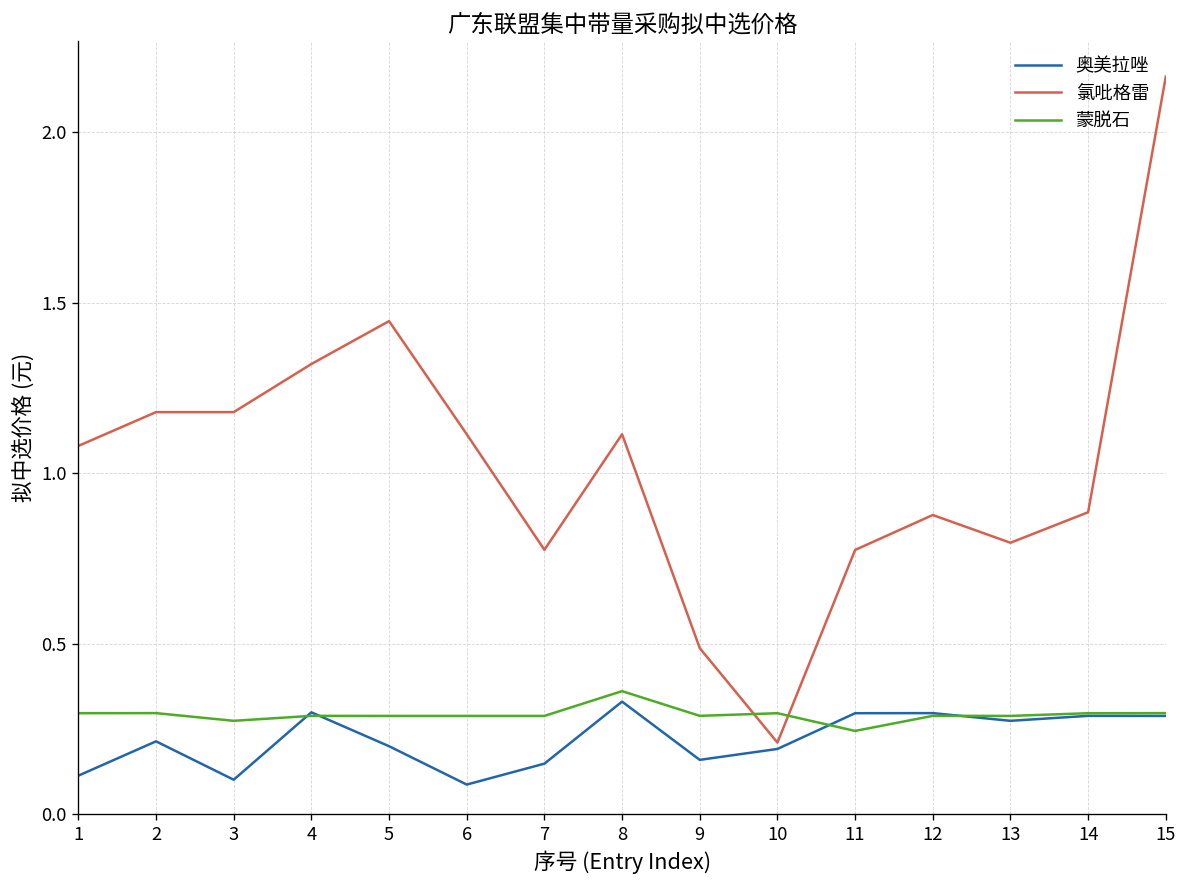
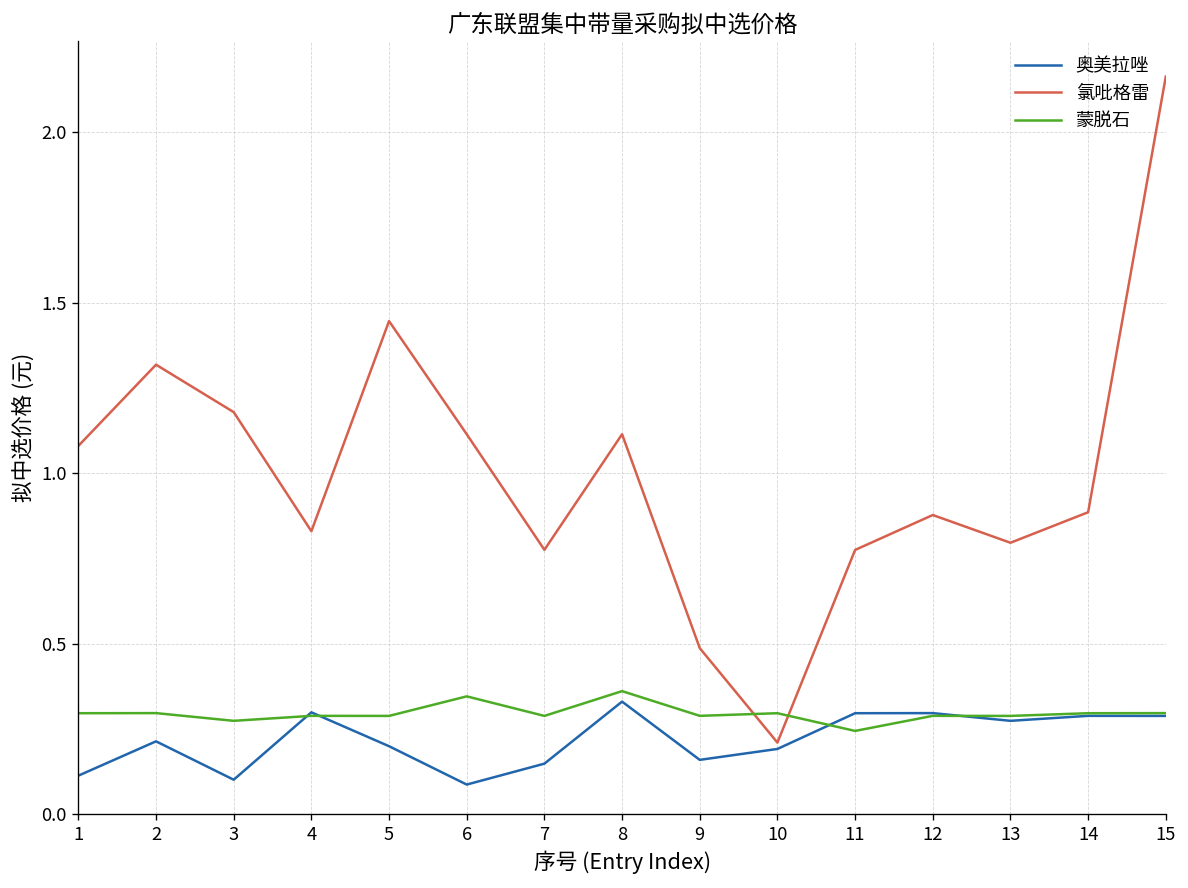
氯吡格雷, 2: 1.18 -> 1.32
氯吡格雷, 4: 1.32 -> 0.83
蒙脱石, 6: 0.29 -> 0.35
